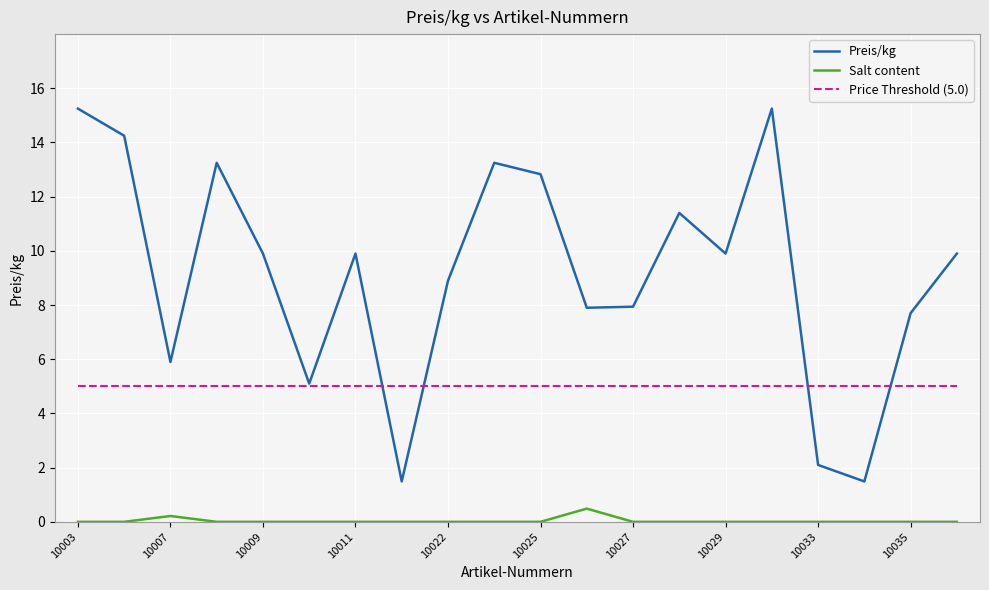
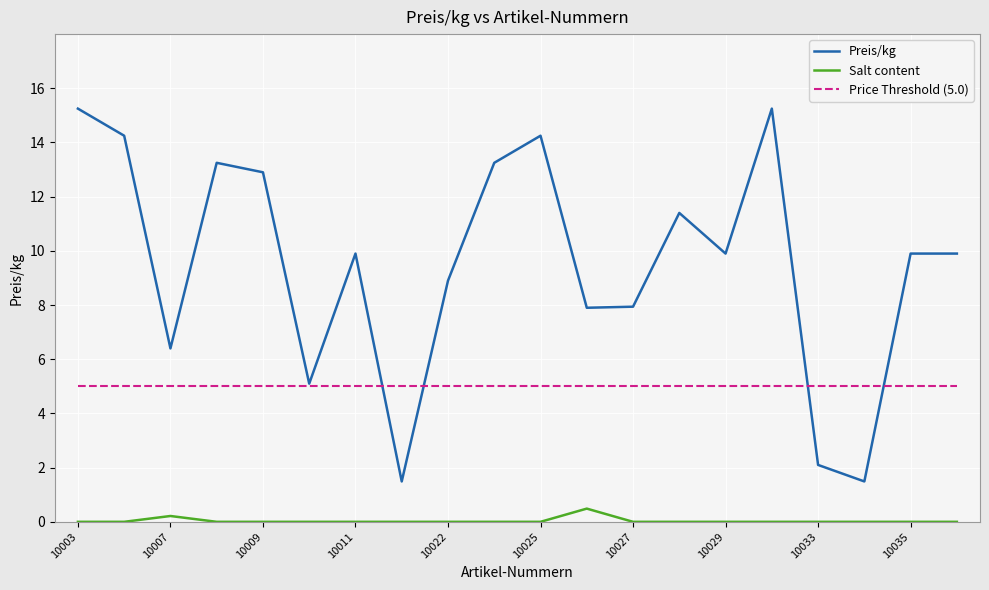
Preis/kg, 10007: 5.9 -> 6.4
Preis/kg, 10009: 9.9 -> 12.9
Preis/kg, 10025: 12.8 -> 14.3
Preis/kg, 10035: 7.7 -> 9.9
